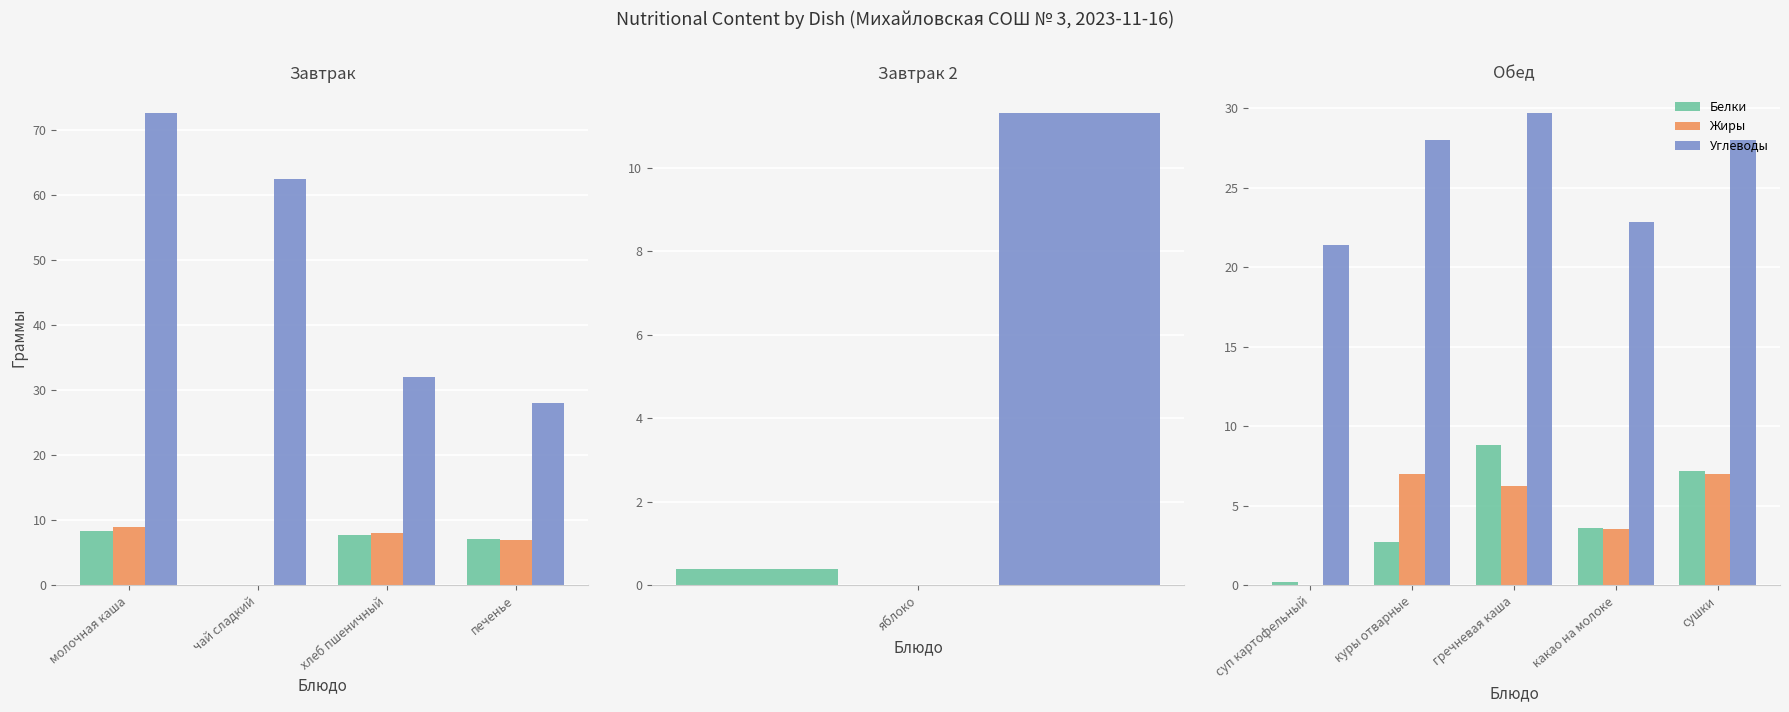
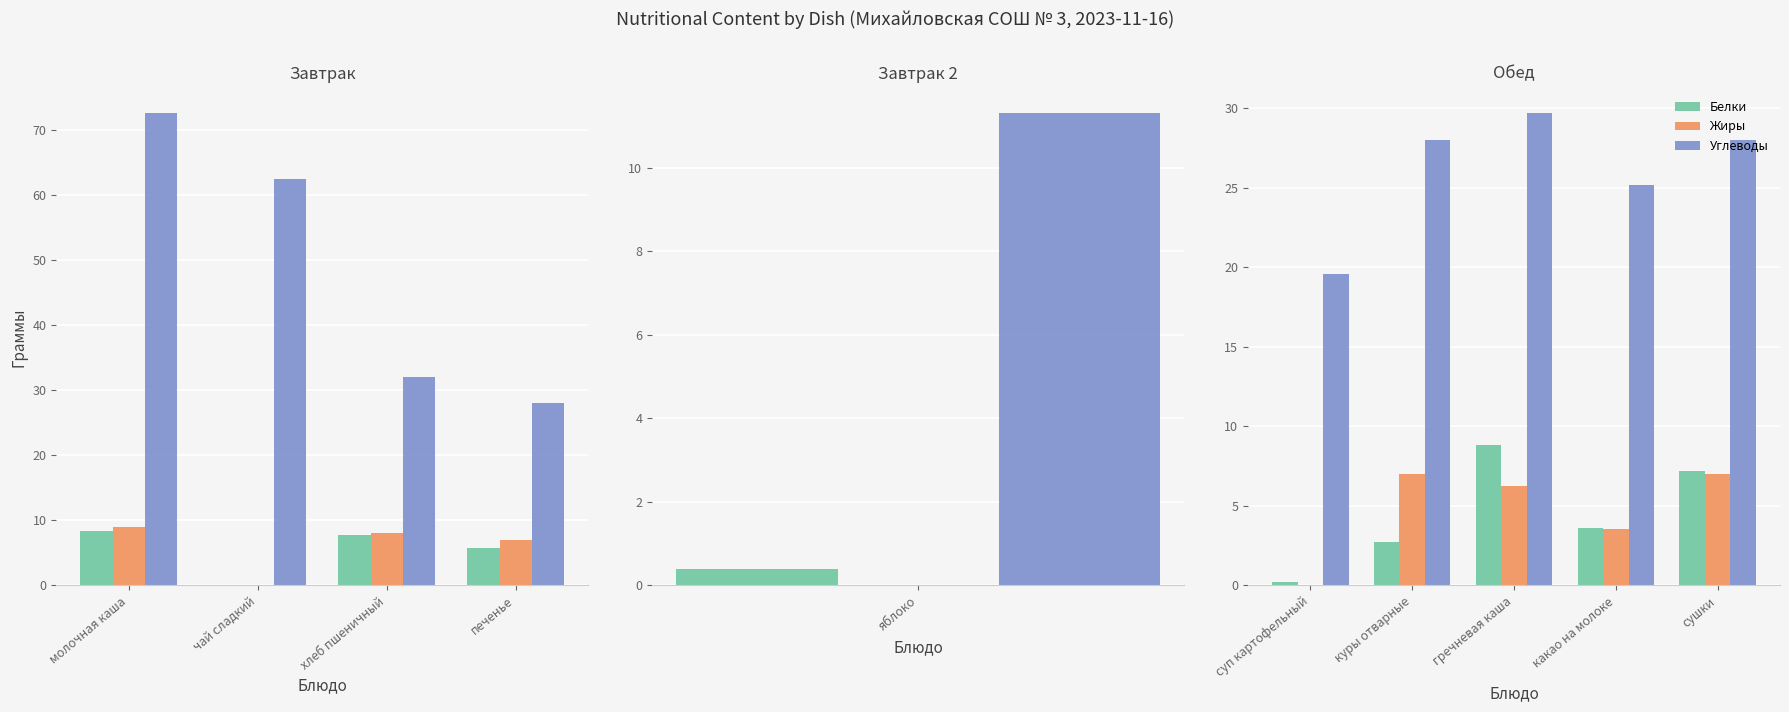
Завтрак, Белки, печенье: 7 -> 6
Обед, Углеводы, суп картофельный: 21.4 -> 19.6
Обед, Углеводы, какао на молоке: 22.8 -> 25.2
